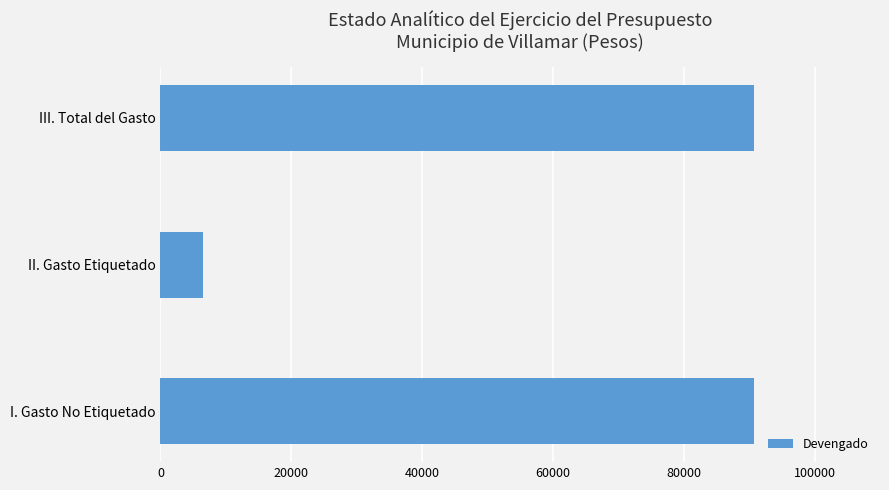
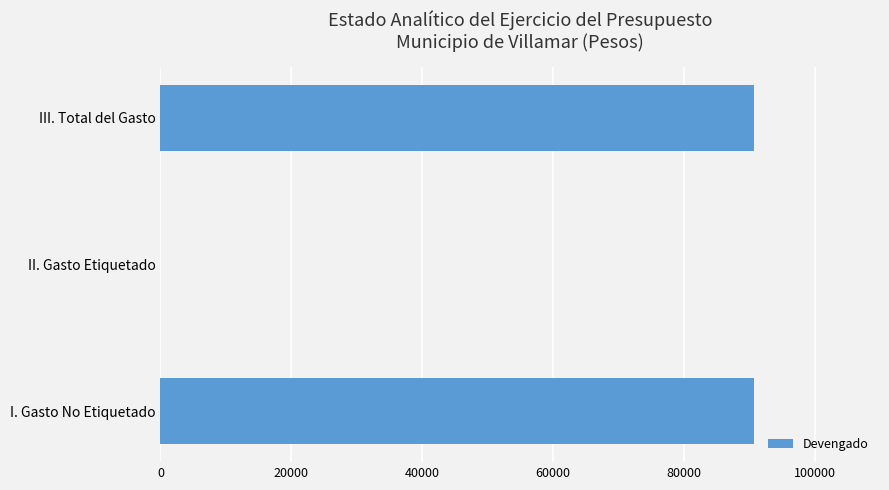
II. Gasto Etiquetado: 6000 -> 0
